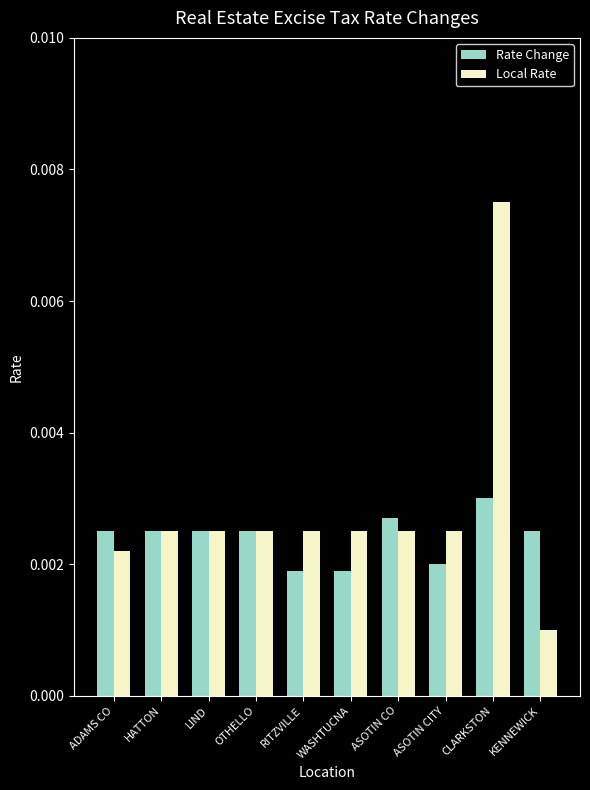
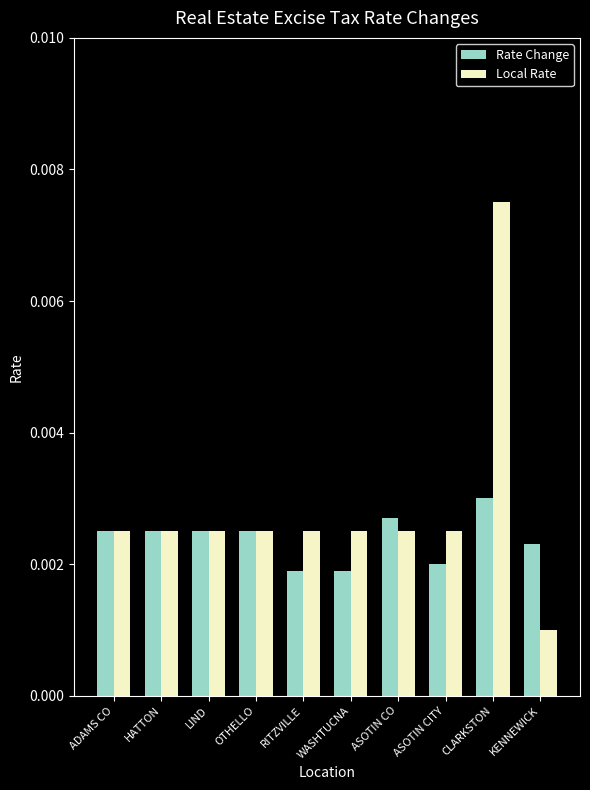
Local Rate, ADAMS CO: 0.0022 -> 0.0025
Rate Change, KENNEWICK: 0.0025 -> 0.0023
